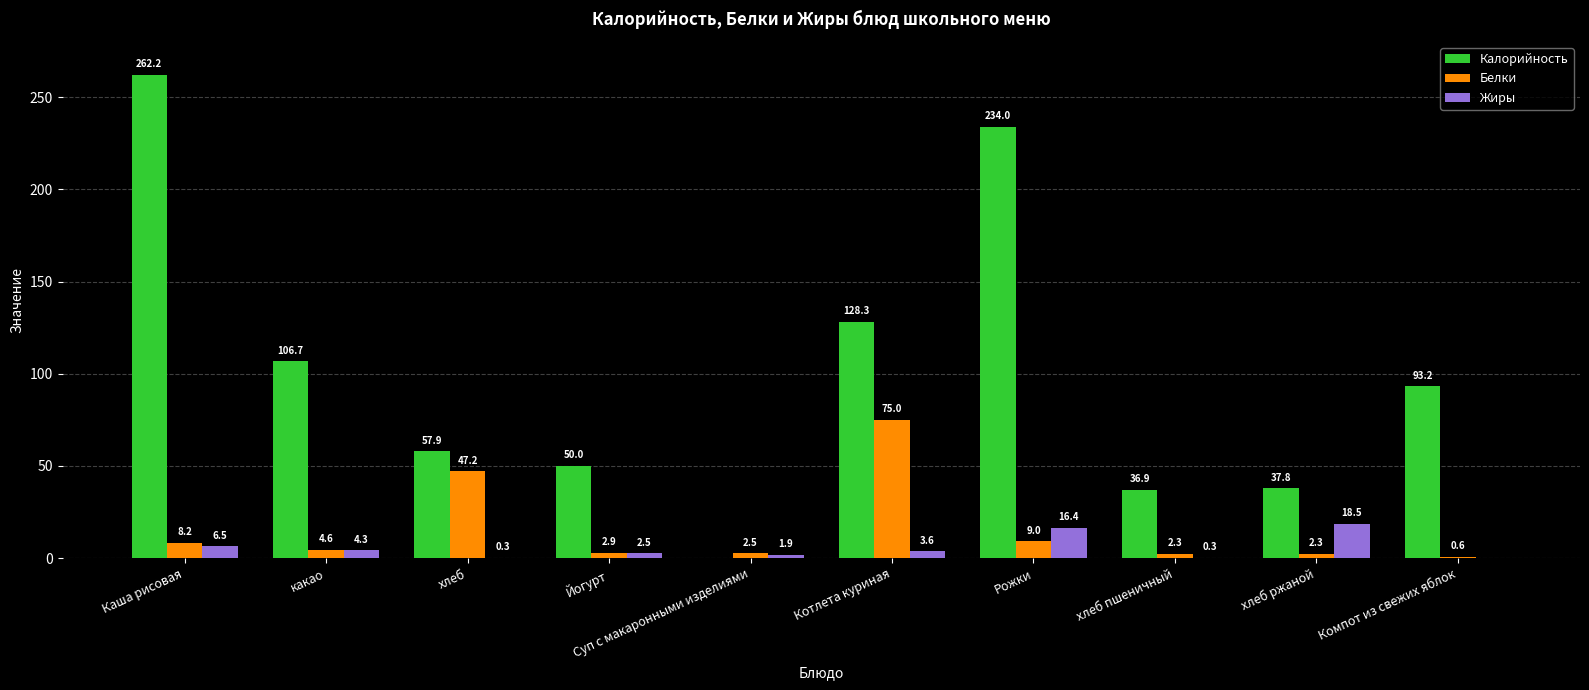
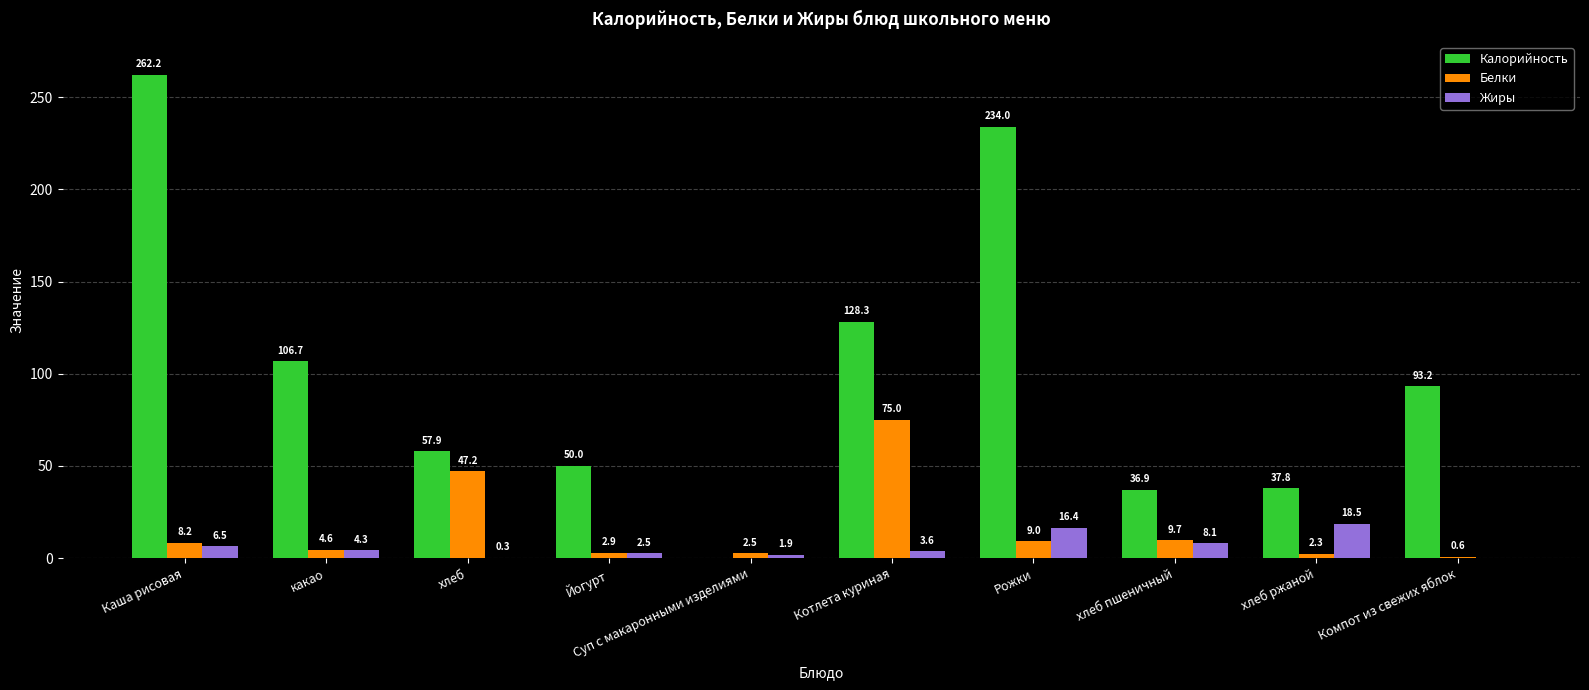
Белки, хлеб пшеничный: 2.3 -> 9.7
Жиры, хлеб пшеничный: 0.3 -> 8.1
